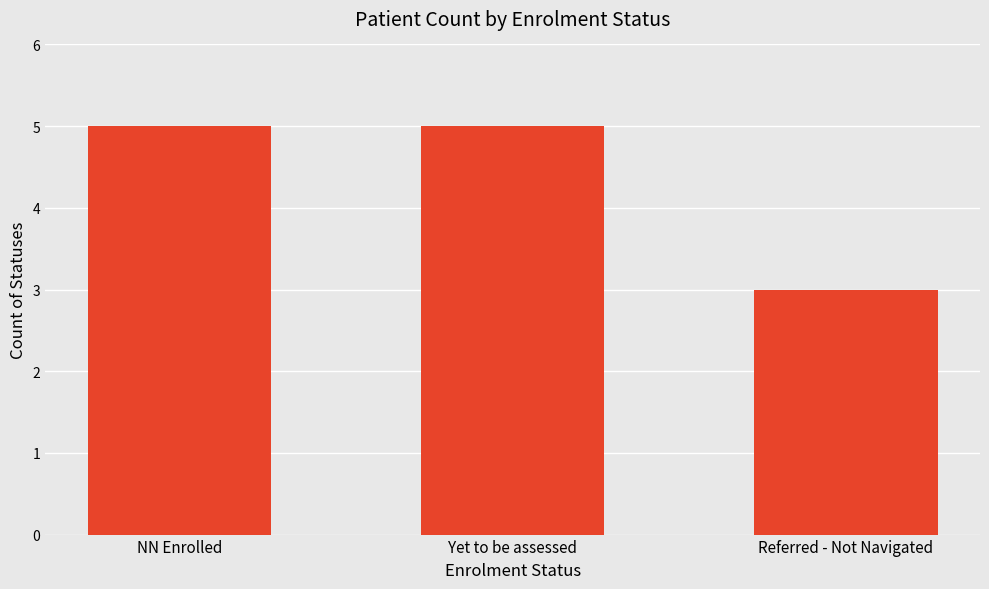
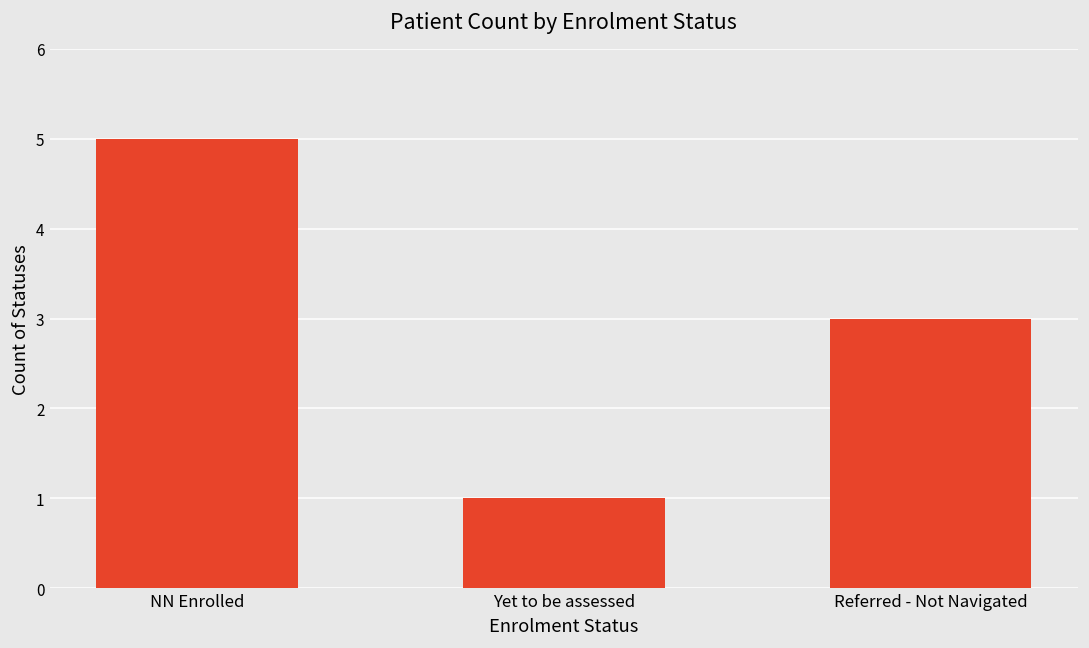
Yet to be assessed: 5 -> 1
